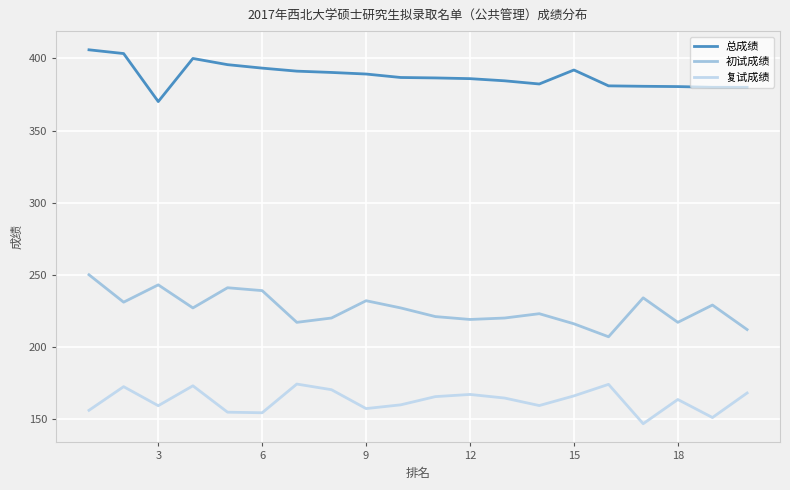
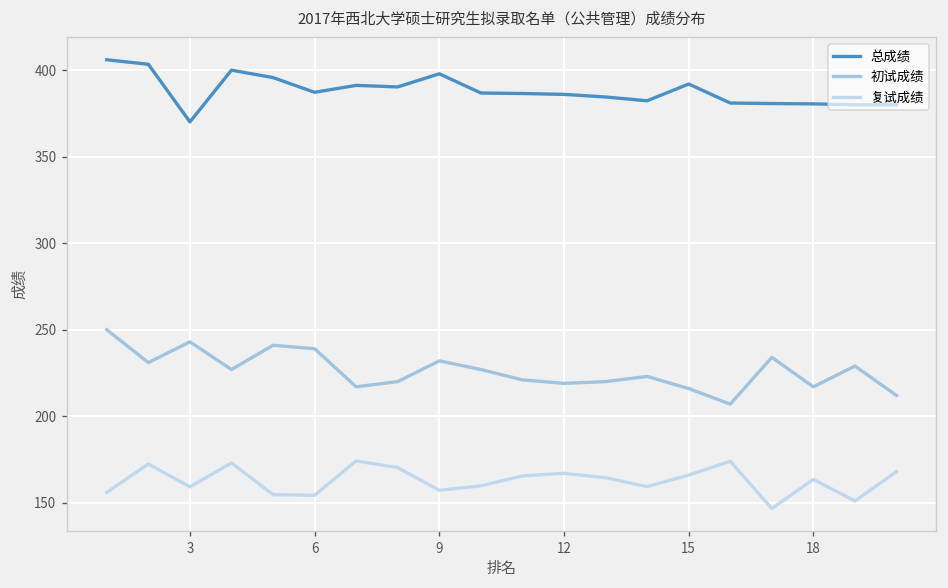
总成绩, 6: 393 -> 387
总成绩, 9: 389 -> 398
